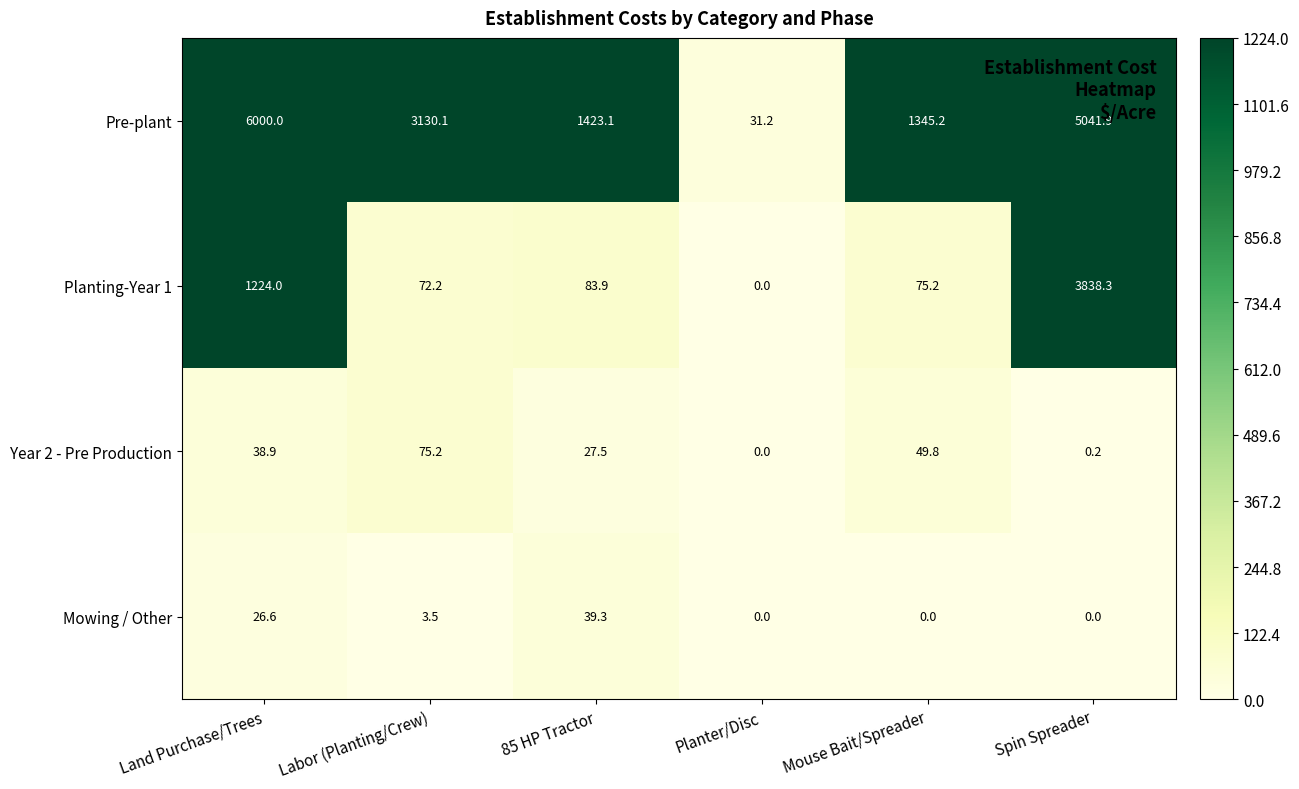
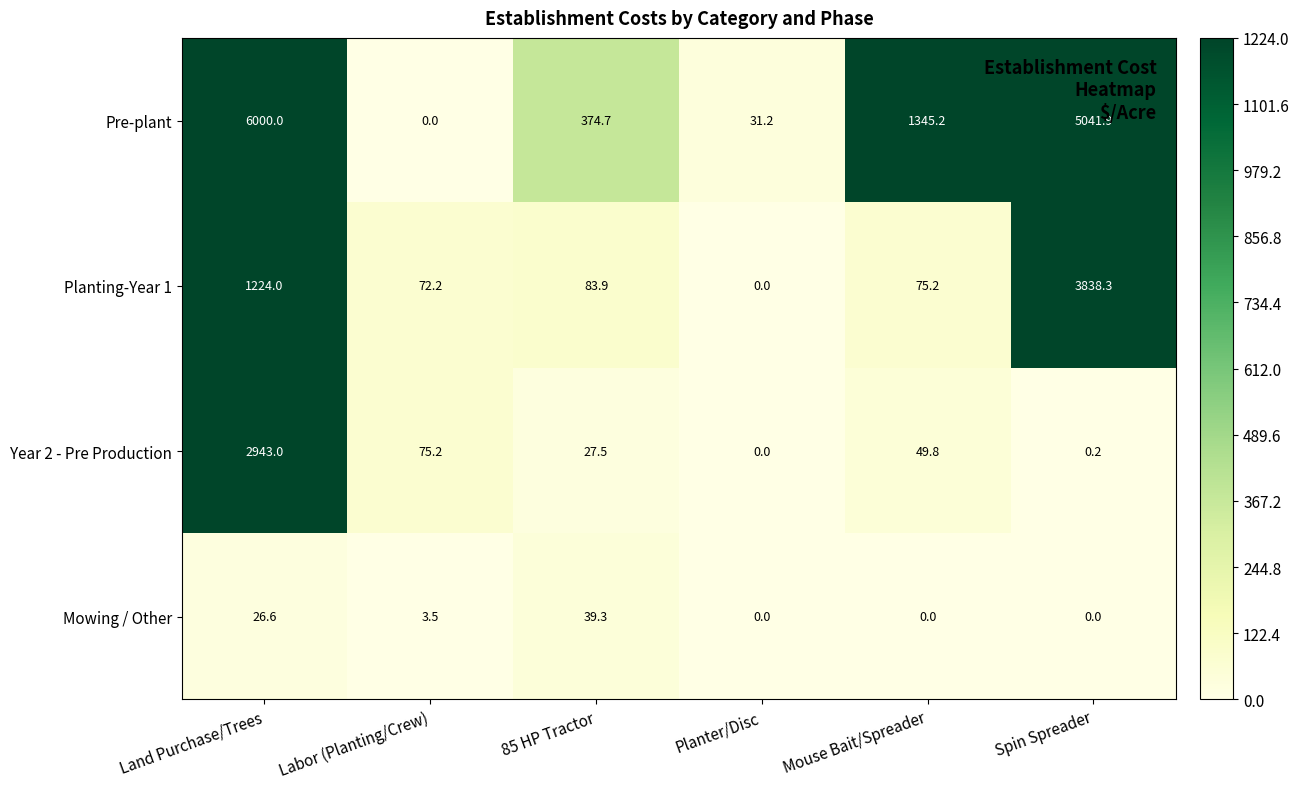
Pre-plant, Labor (Planting/Crew): 3130.1 -> 0.0
Pre-plant, 85 HP Tractor: 1423.1 -> 374.7
Year 2 - Pre Production, Land Purchase/Trees: 38.9 -> 2943.0
